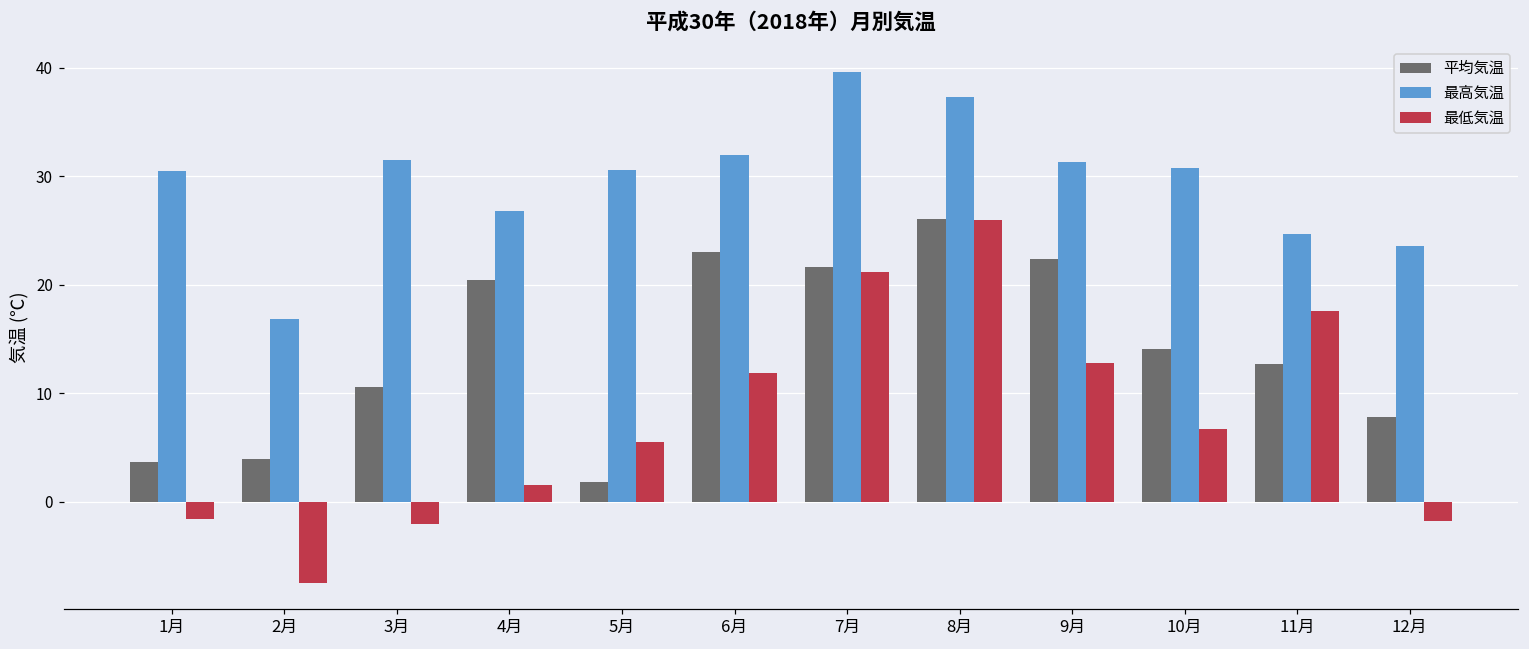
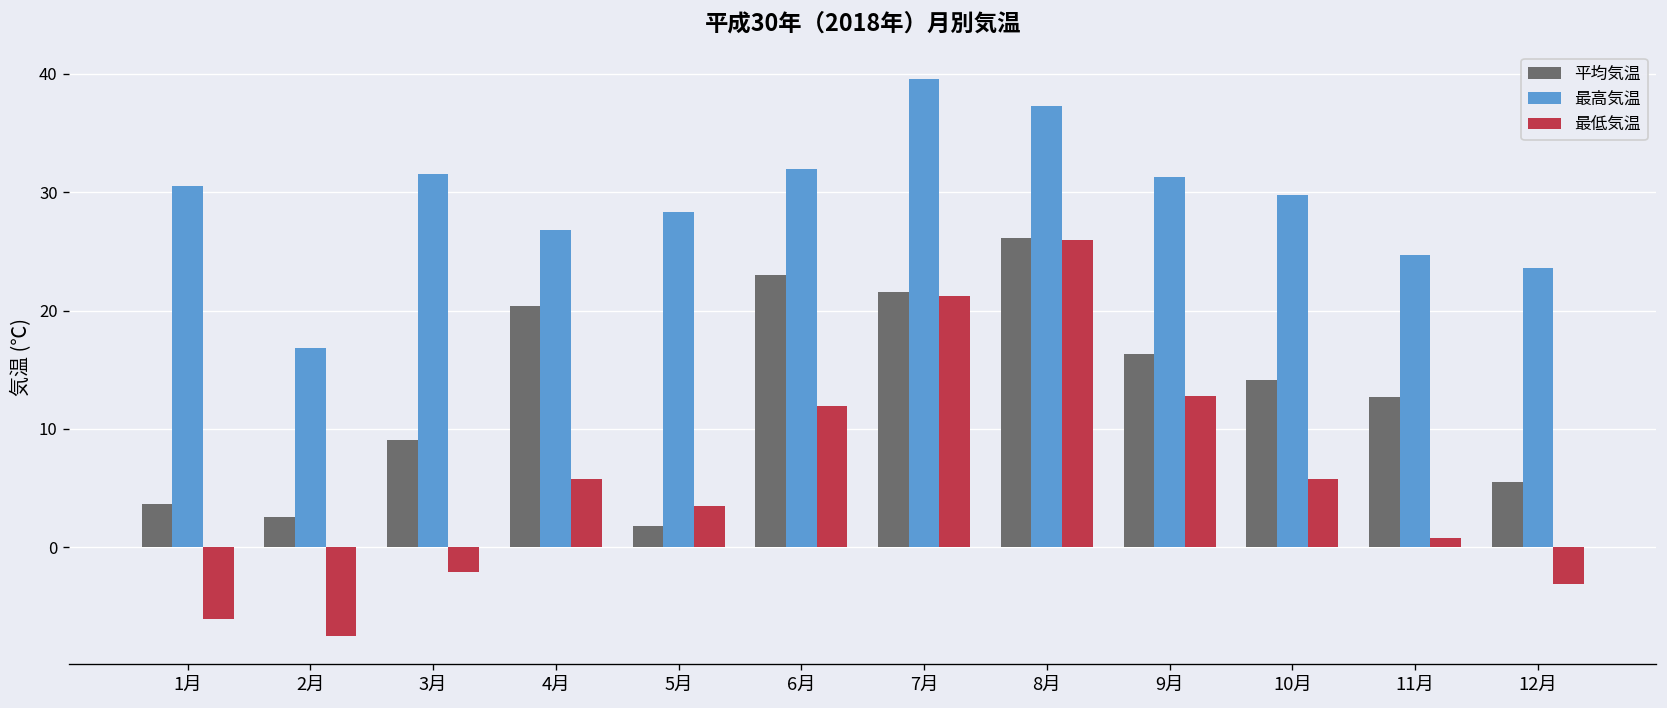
最低気温, 1月: -2 -> -6
平均気温, 2月: 4 -> 3
平均気温, 3月: 11 -> 9
最低気温, 4月: 2 -> 6
最高気温, 5月: 31 -> 28
最低気温, 5月: 6 -> 4
平均気温, 9月: 22 -> 16
最高気温, 10月: 31 -> 30
最低気温, 10月: 7 -> 6
最低気温, 11月: 18 -> 1
平均気温, 12月: 8 -> 6
最低気温, 12月: -2 -> -3
